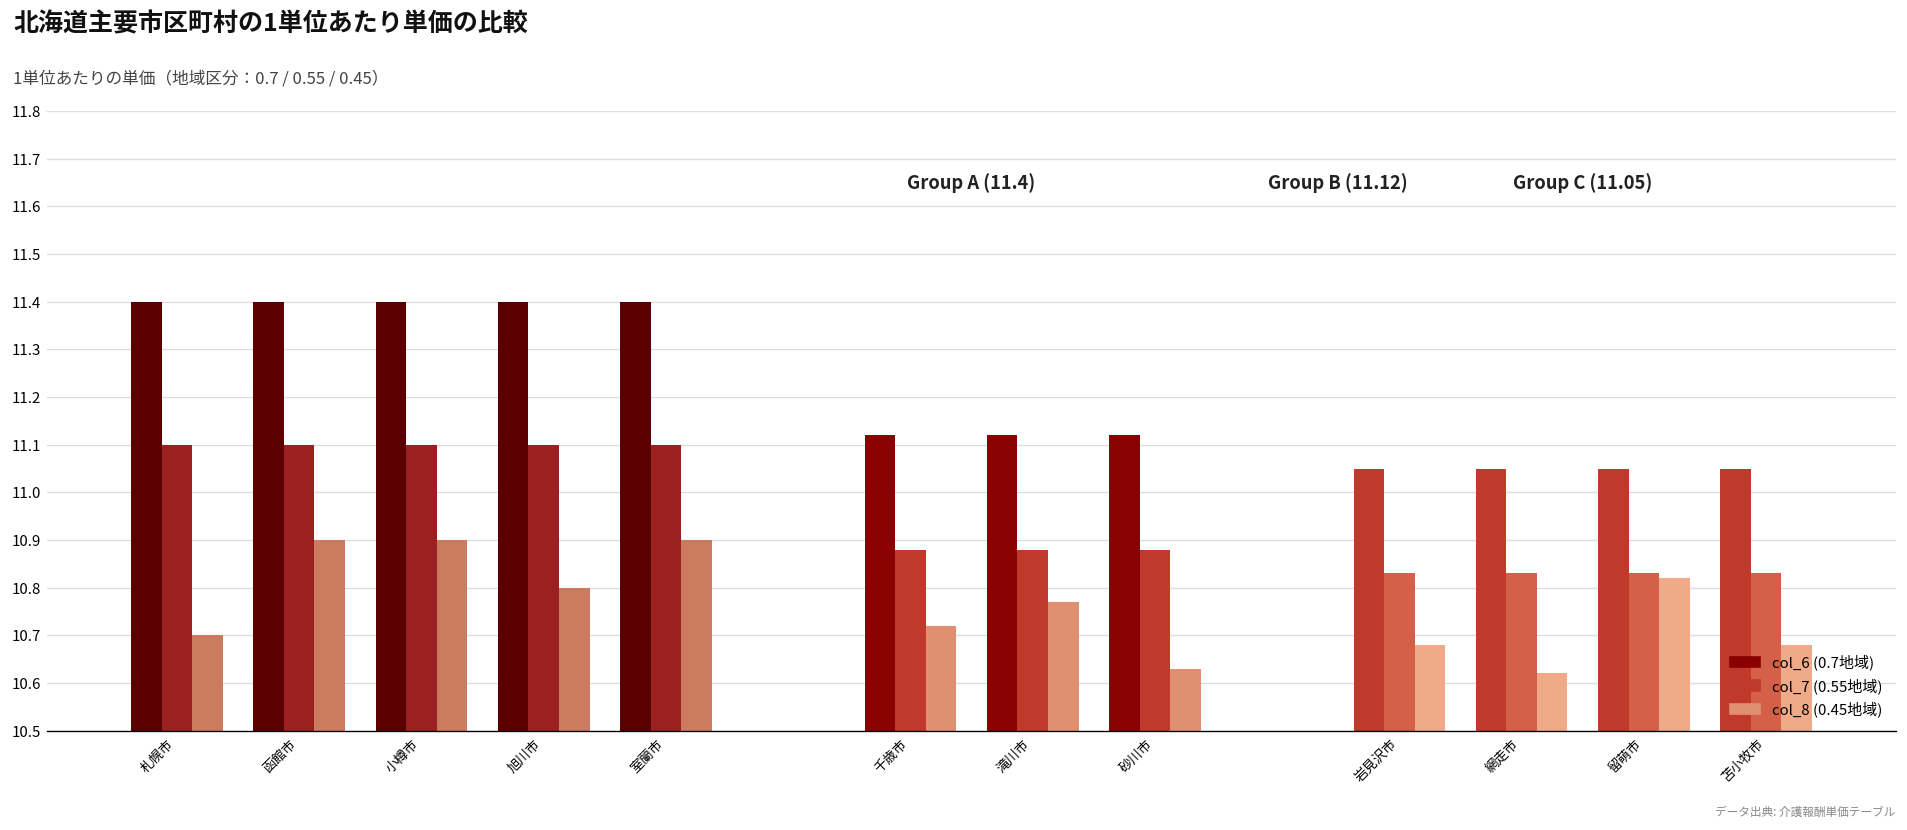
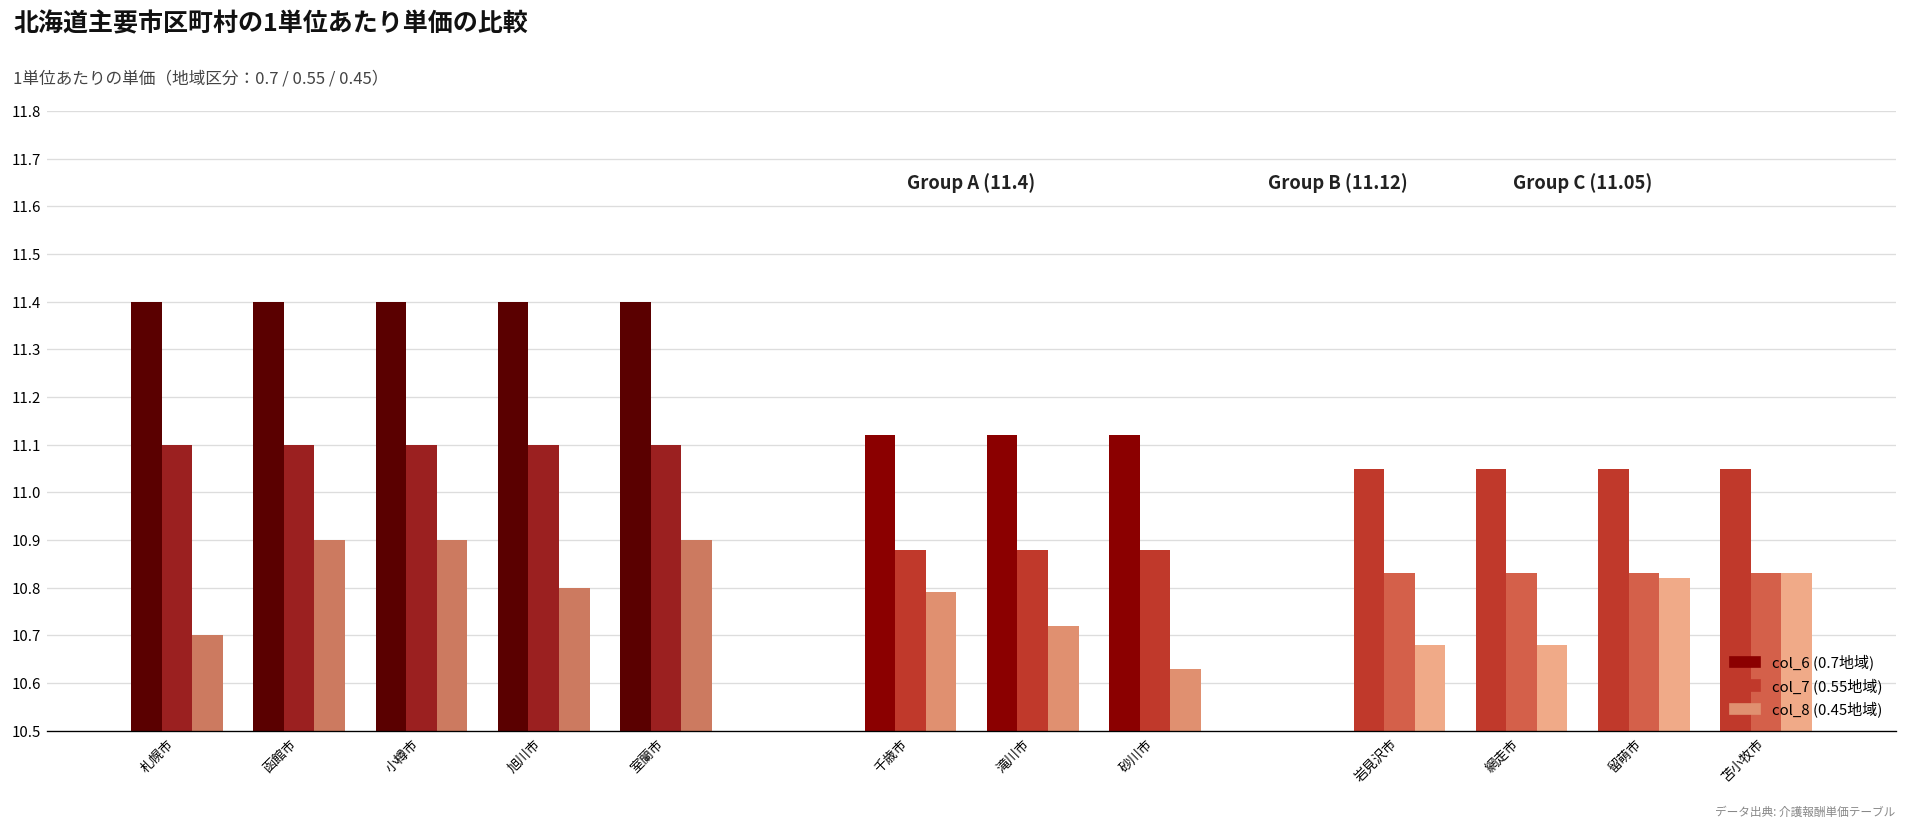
col_8 (0.45地域), 千歳市: 10.72 -> 10.79
col_8 (0.45地域), 滝川市: 10.77 -> 10.72
col_8 (0.45地域), 網走市: 10.62 -> 10.68
col_8 (0.45地域), 苫小牧市: 10.68 -> 10.83
